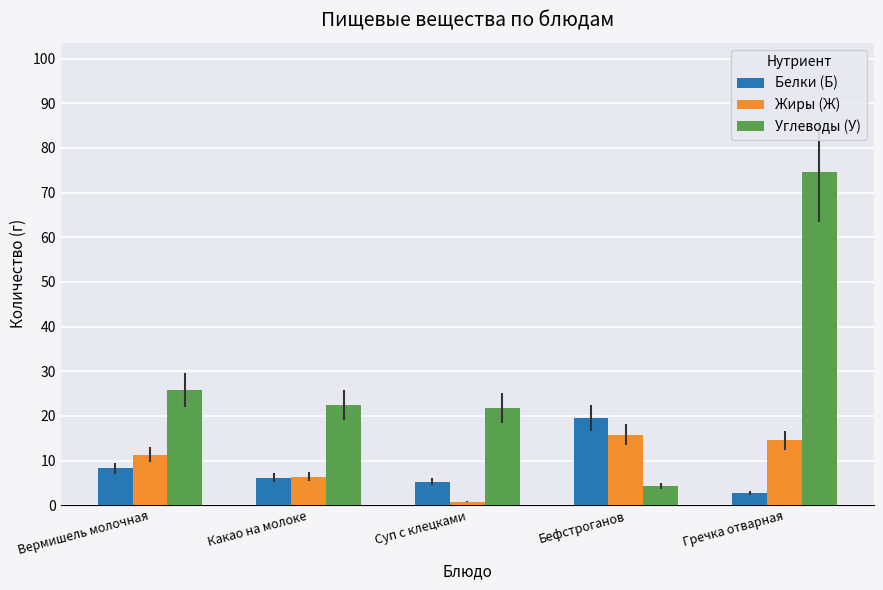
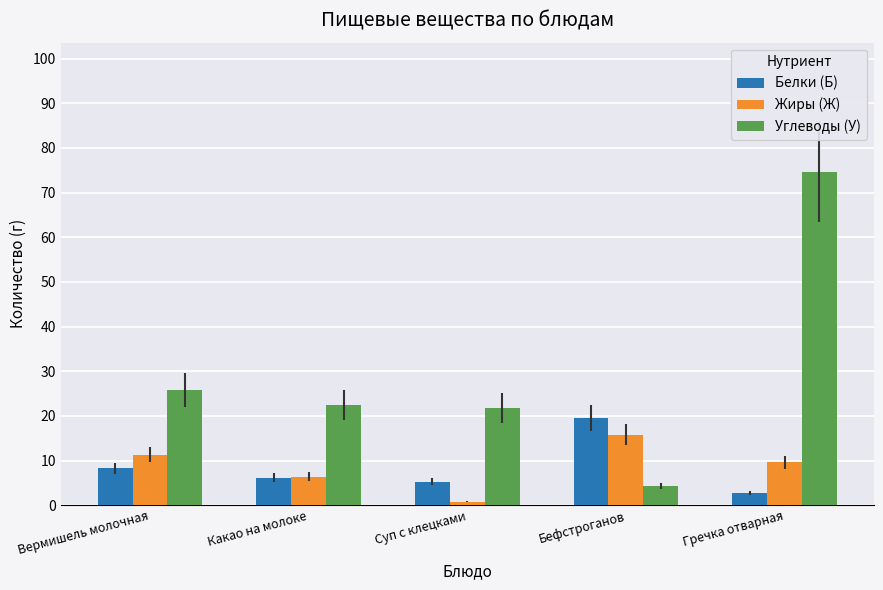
Жиры (Ж), Гречка отварная: 15 -> 10
